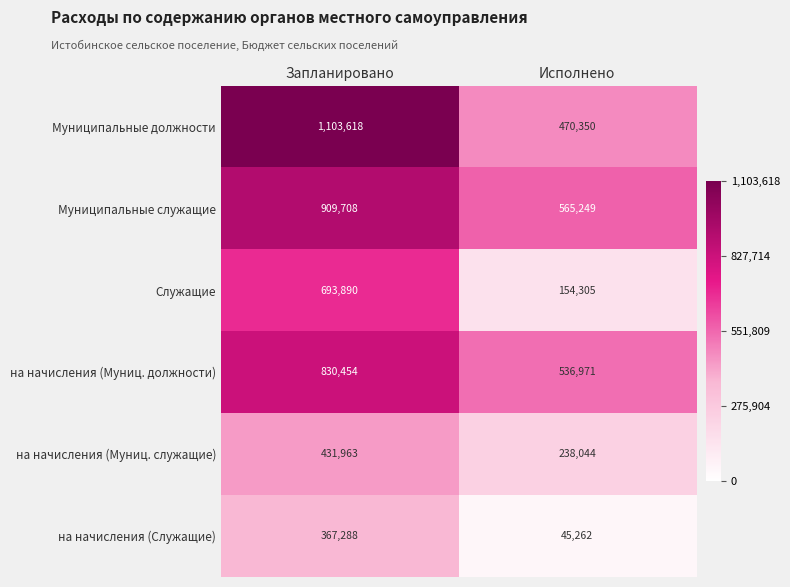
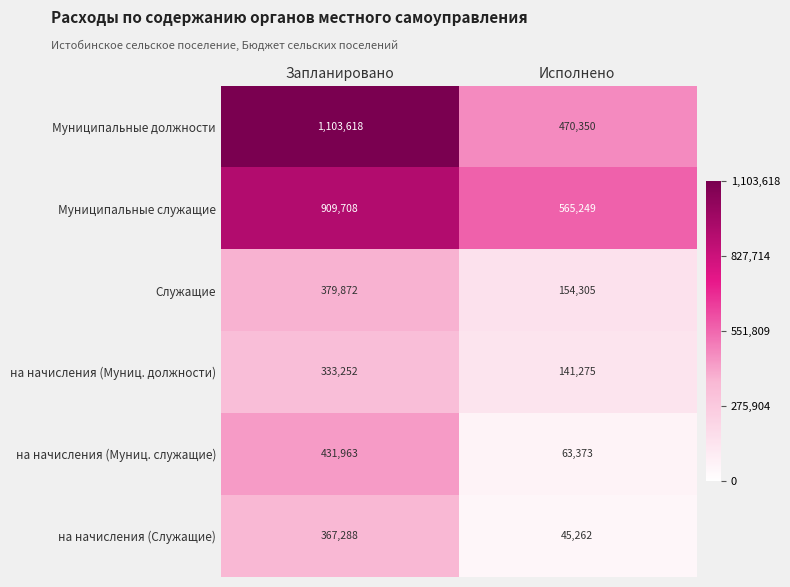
Служащие, Запланировано: 693,890 -> 379,872
на начисления (Муниц. должности), Запланировано: 830,454 -> 333,252
на начисления (Муниц. должности), Исполнено: 536,971 -> 141,275
на начисления (Муниц. служащие), Исполнено: 238,044 -> 63,373
